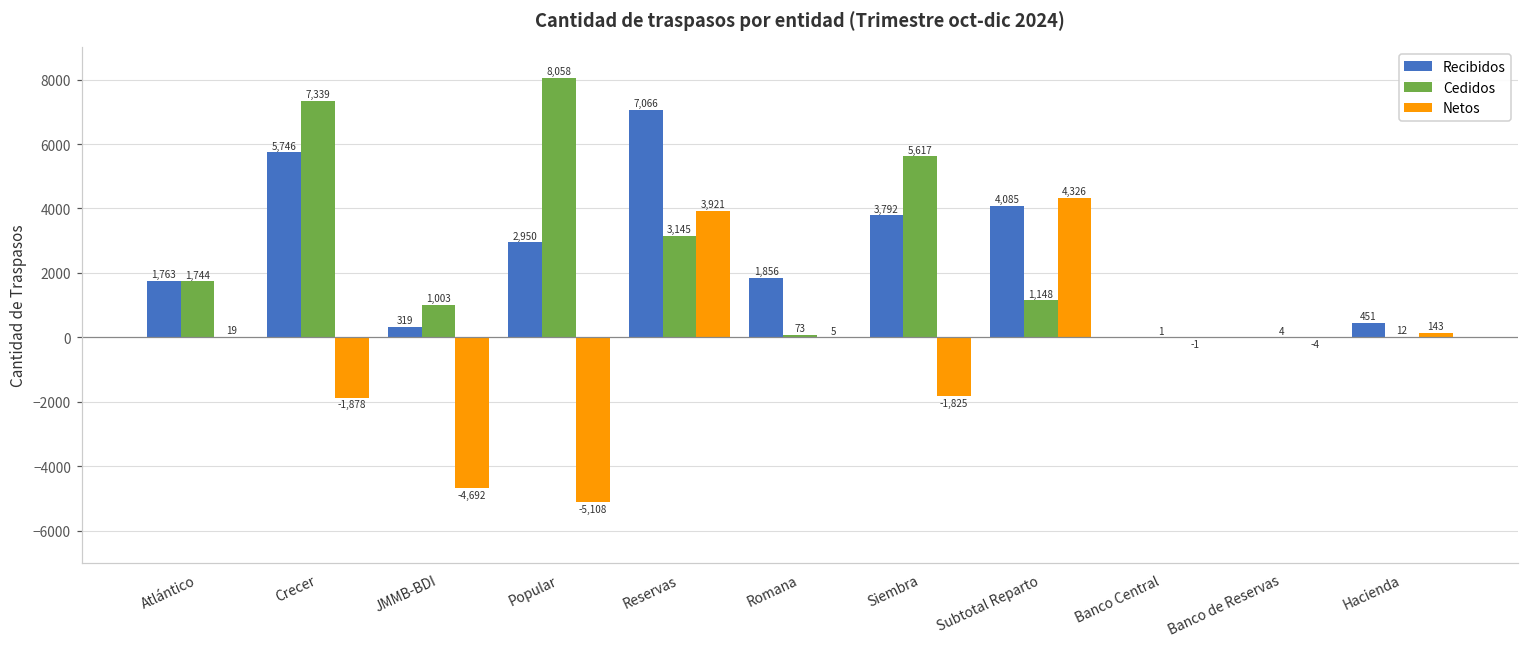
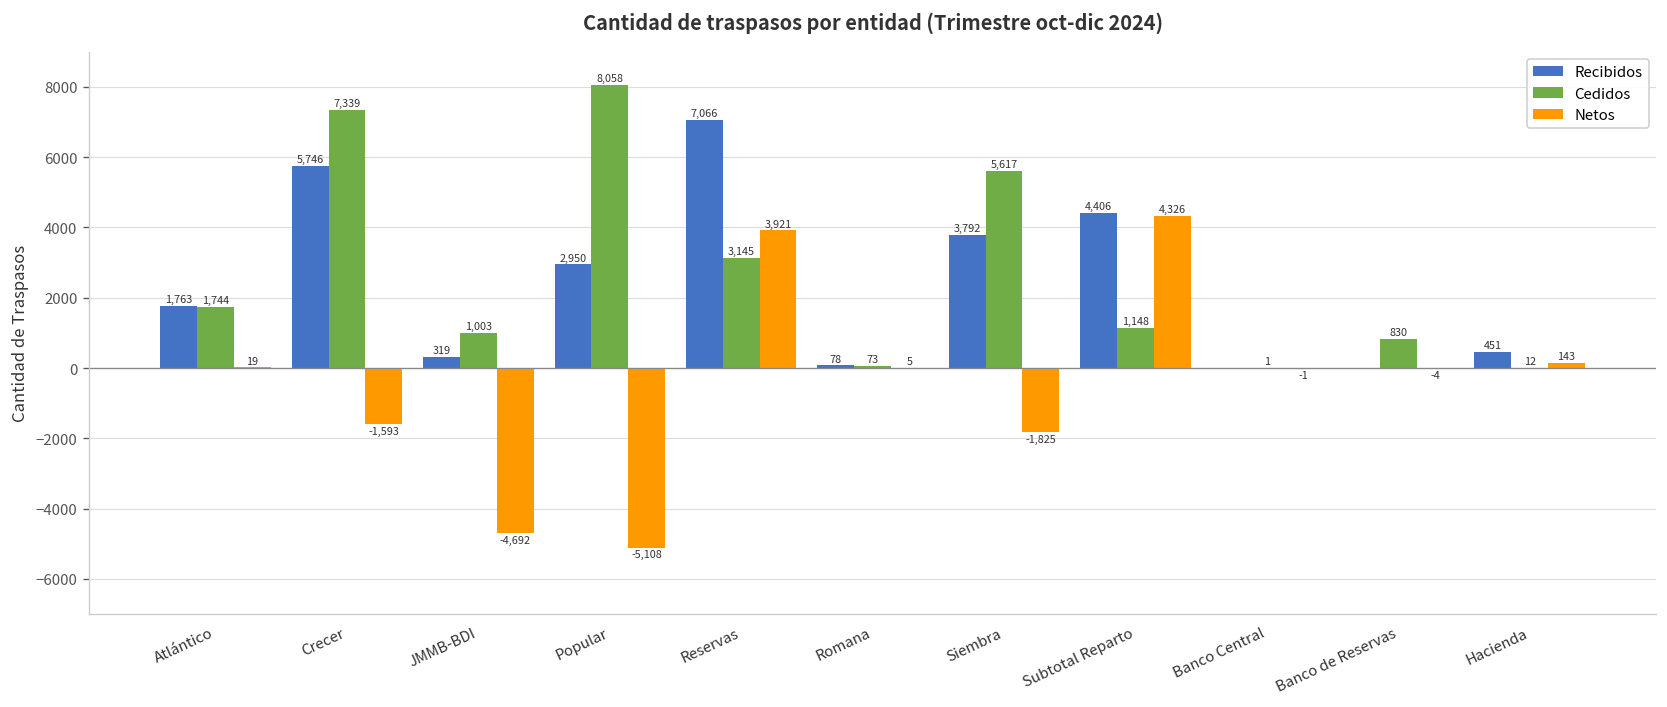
Netos, Crecer: -1,878 -> -1,593
Recibidos, Romana: 1,856 -> 78
Recibidos, Subtotal Reparto: 4,085 -> 4,406
Cedidos, Banco de Reservas: 4 -> 830
